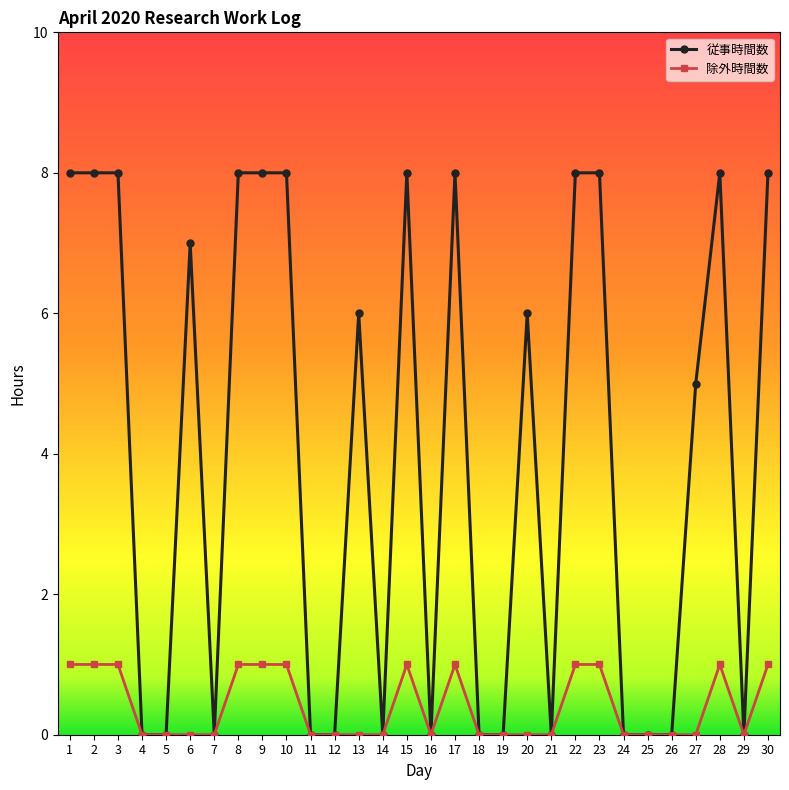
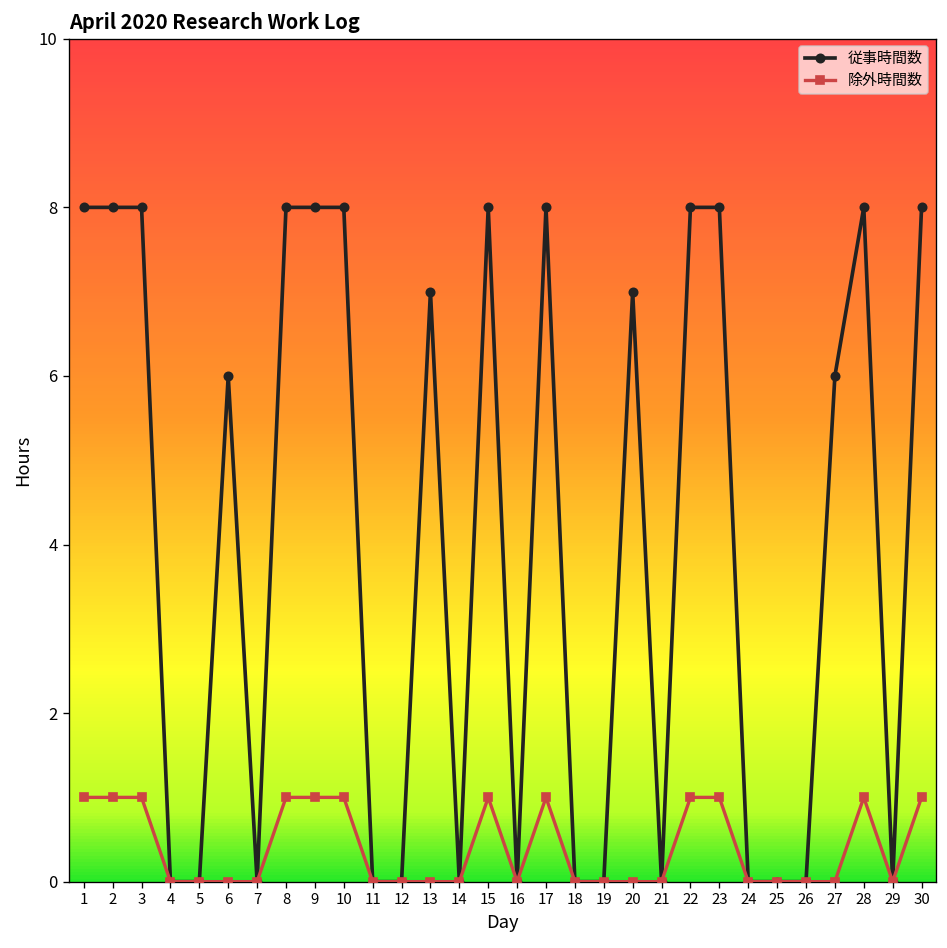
従事時間数, 6: 7 -> 6
従事時間数, 13: 6 -> 7
従事時間数, 20: 6 -> 7
従事時間数, 27: 5 -> 6
